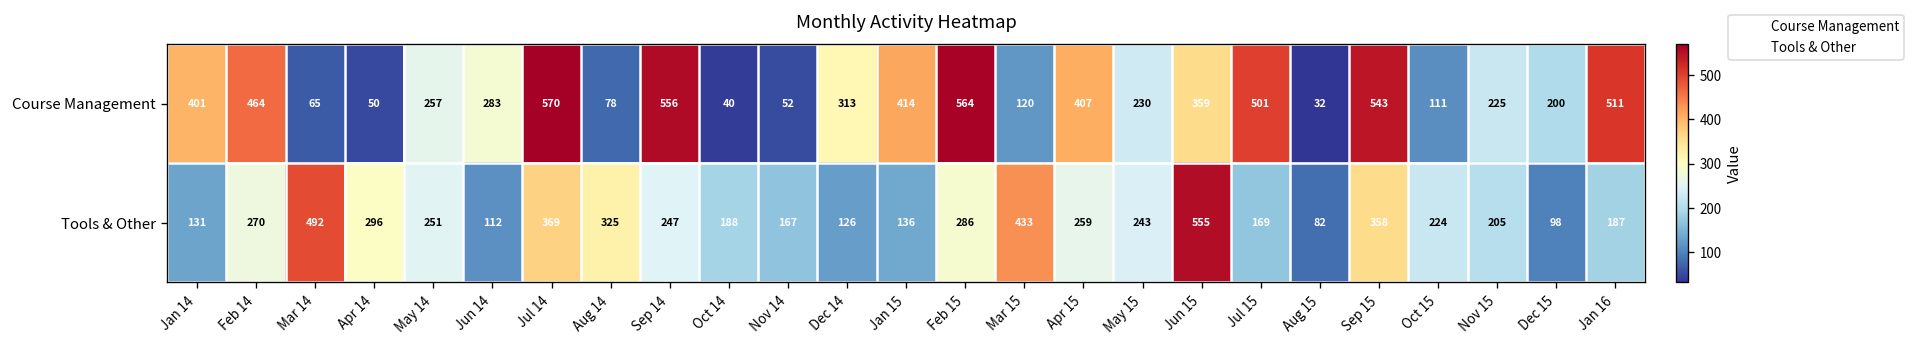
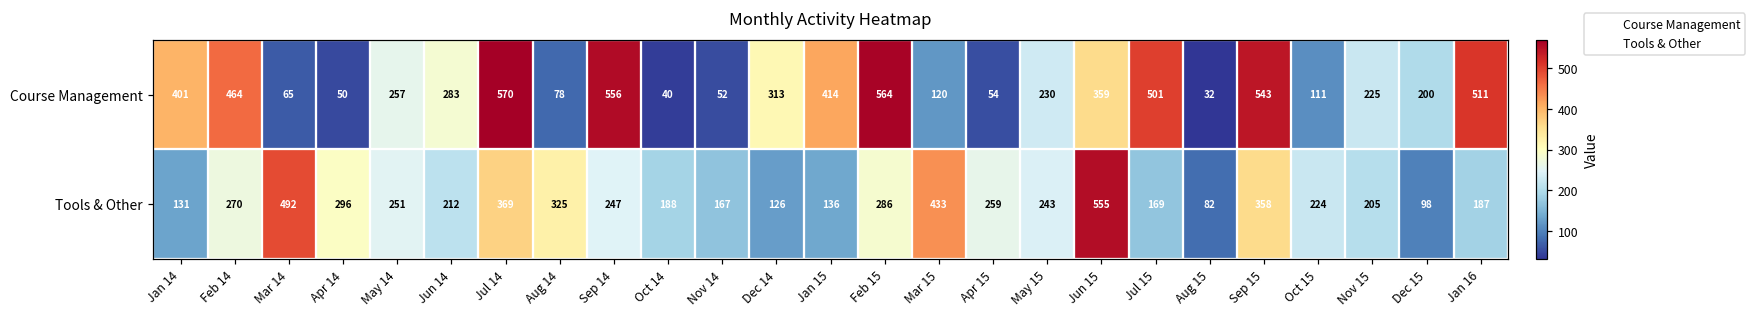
Course Management, Apr 15: 407 -> 54
Tools & Other, Jun 14: 112 -> 212
